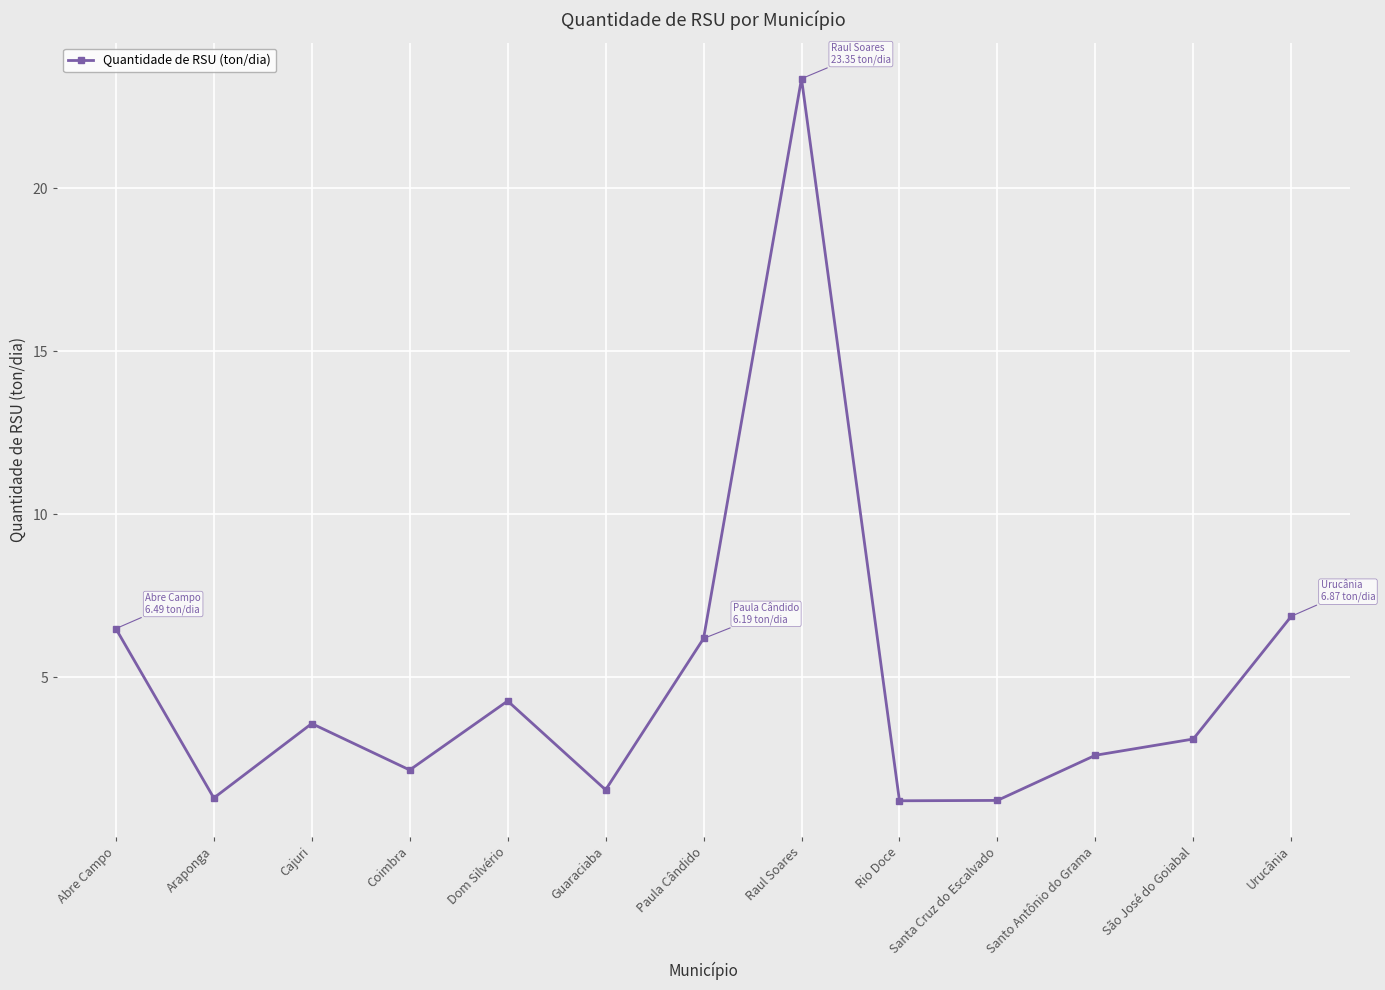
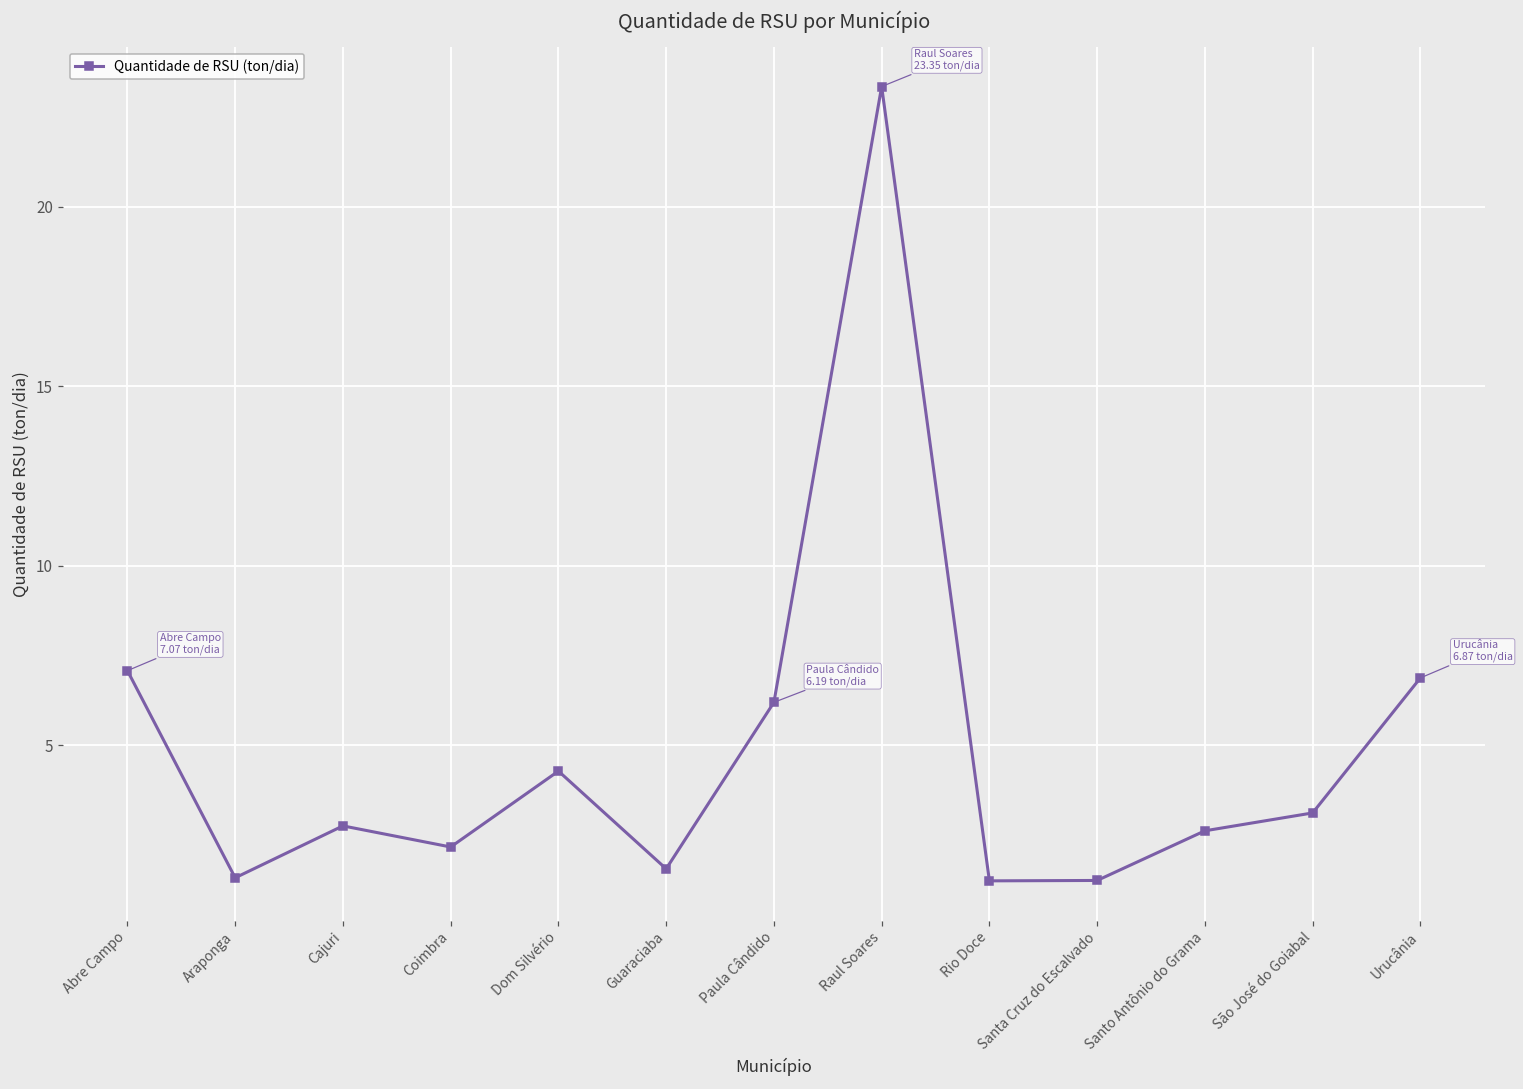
Abre Campo: 6.49 -> 7.07
Cajuri: 3.6 -> 2.7
